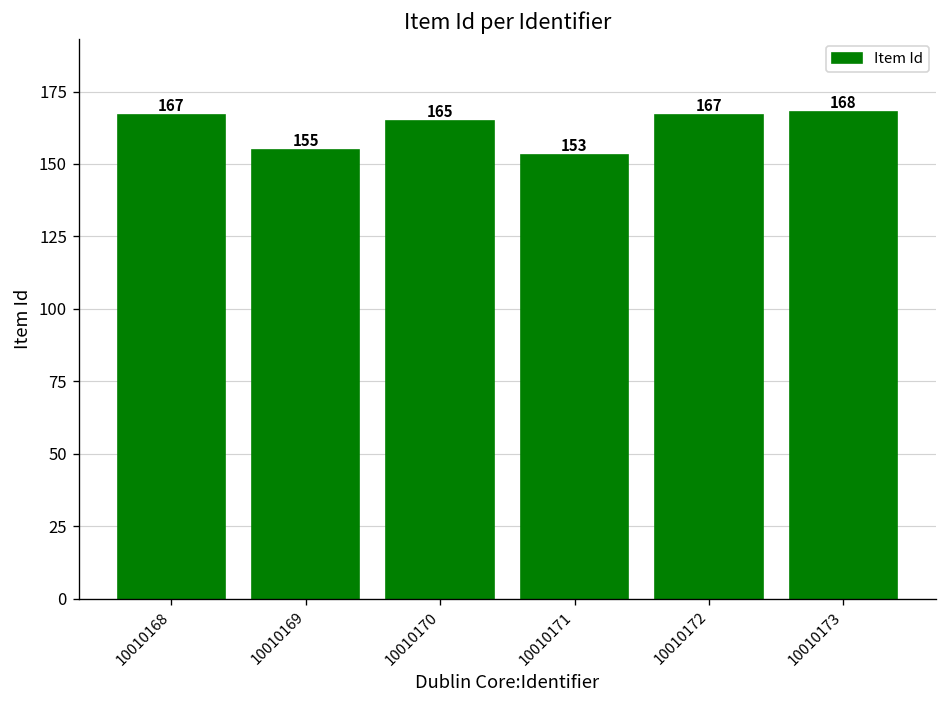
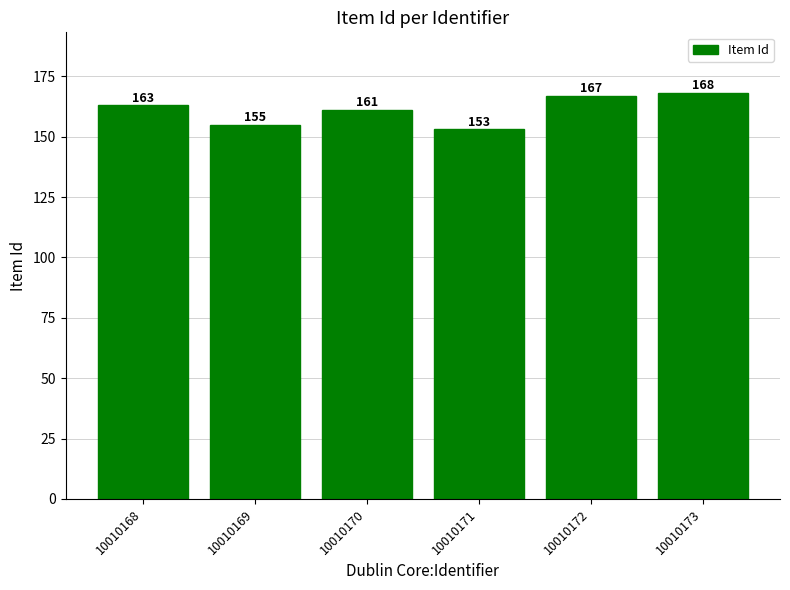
10010168: 167 -> 163
10010170: 165 -> 161
